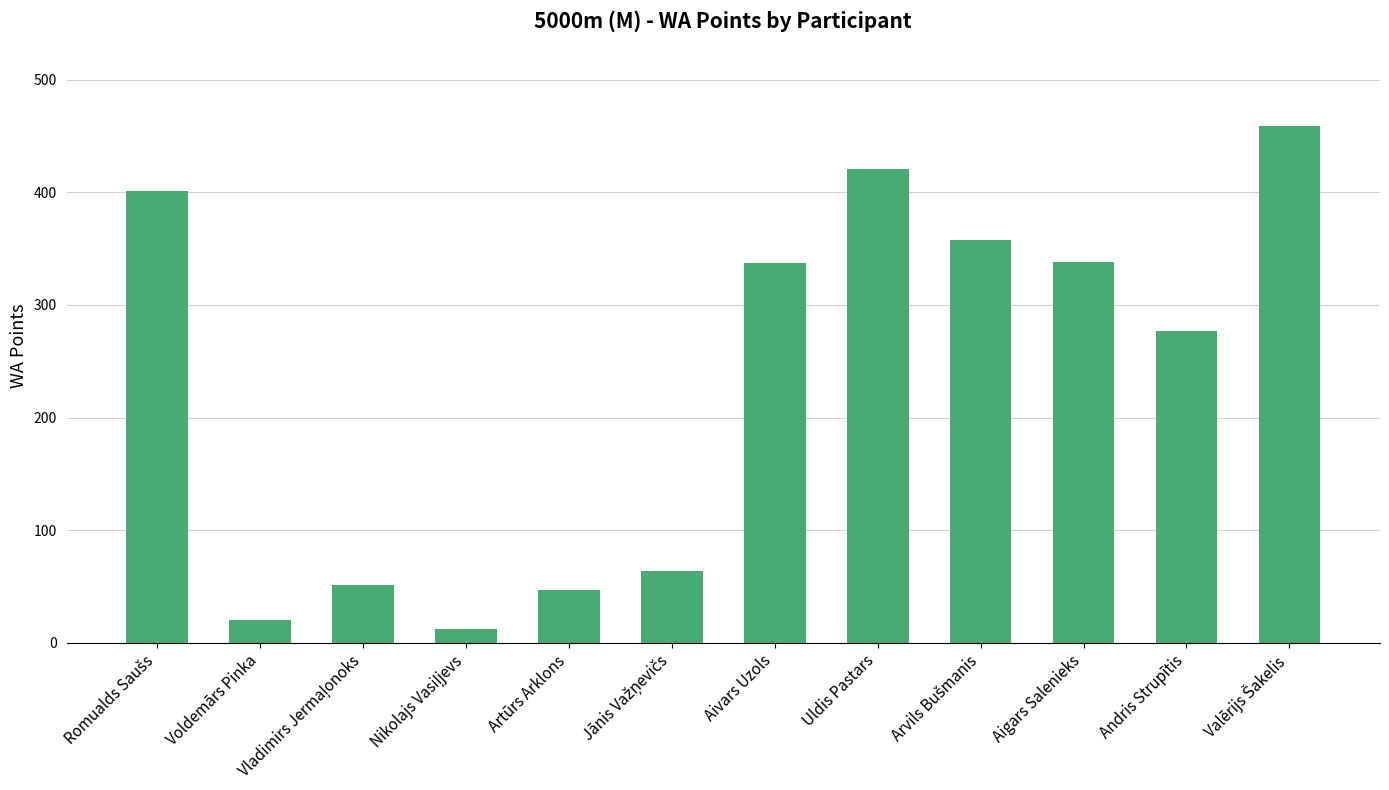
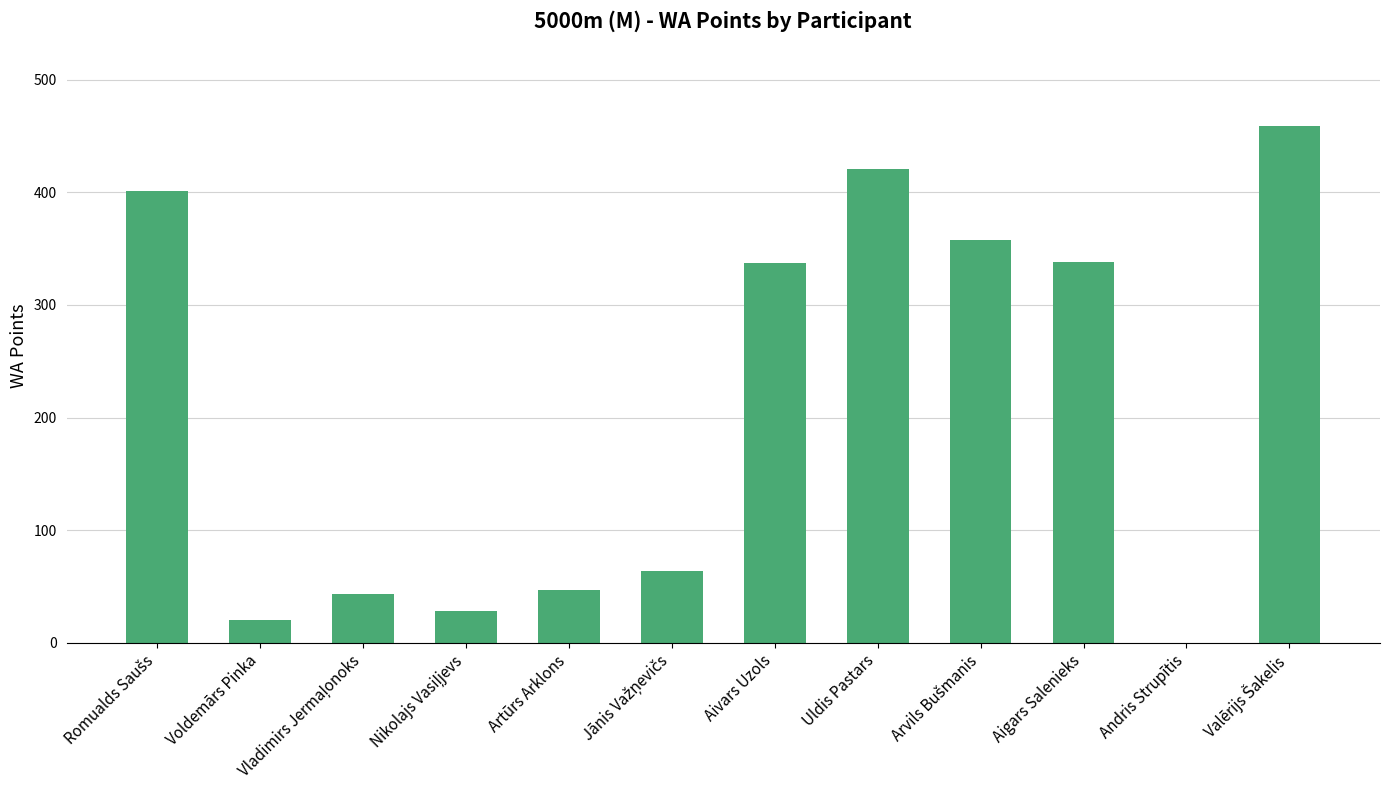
Vladimirs Jermaļonoks: 51 -> 43
Nikolajs Vasiļjevs: 12 -> 28
Andris Strupītis: 277 -> 0
